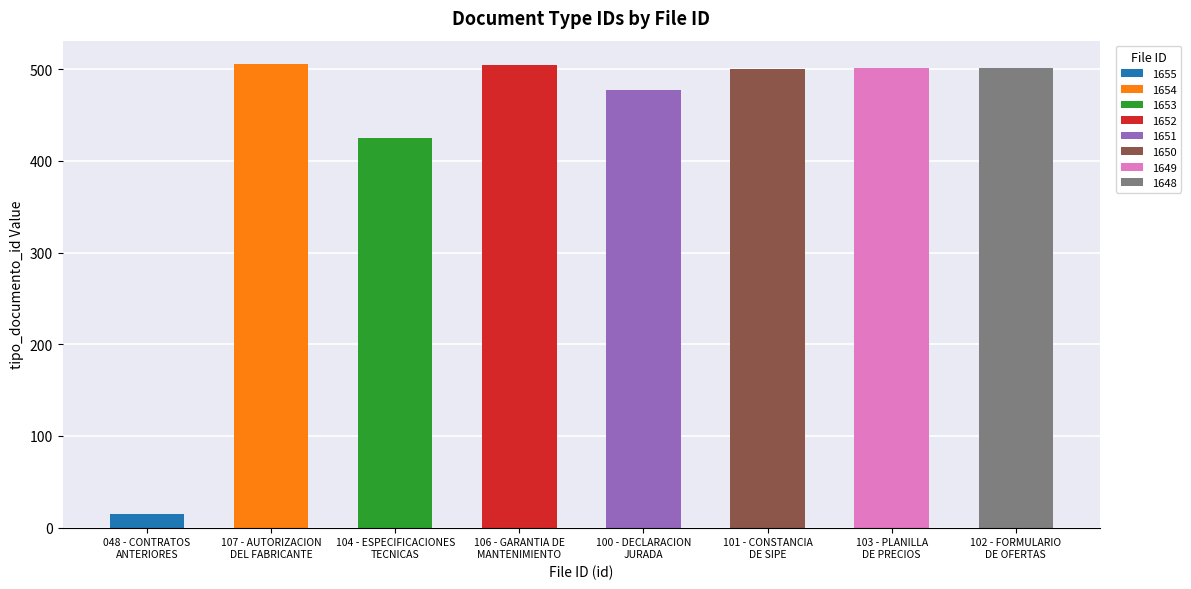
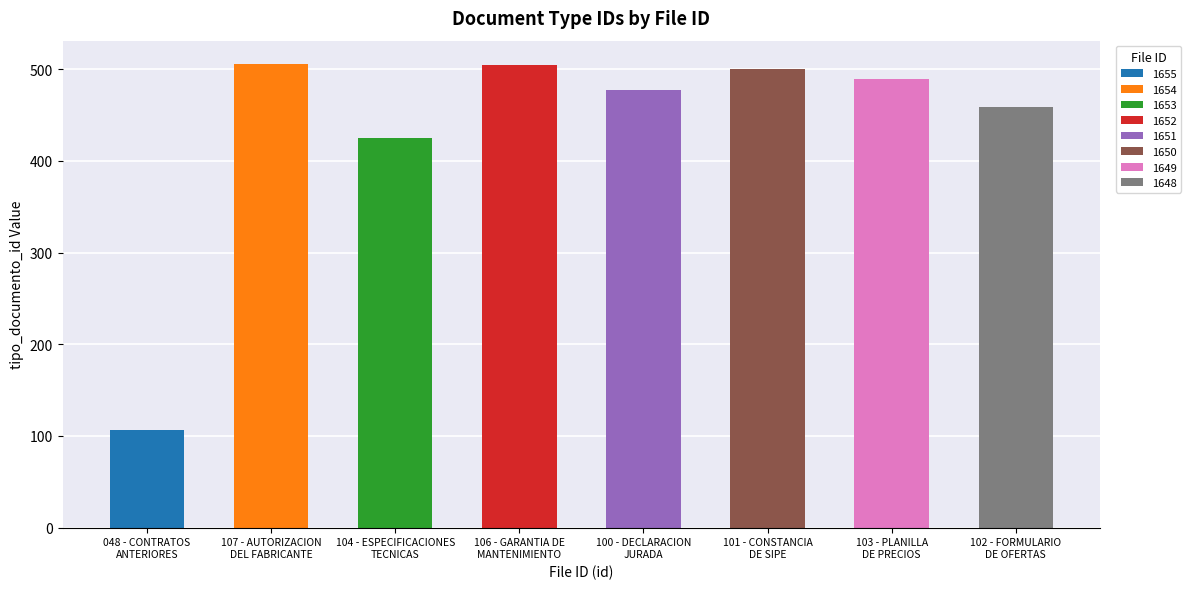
048 - CONTRATOS ANTERIORES: 20 -> 110
103 - PLANILLA DE PRECIOS: 500 -> 490
102 - FORMULARIO DE OFERTAS: 500 -> 460
